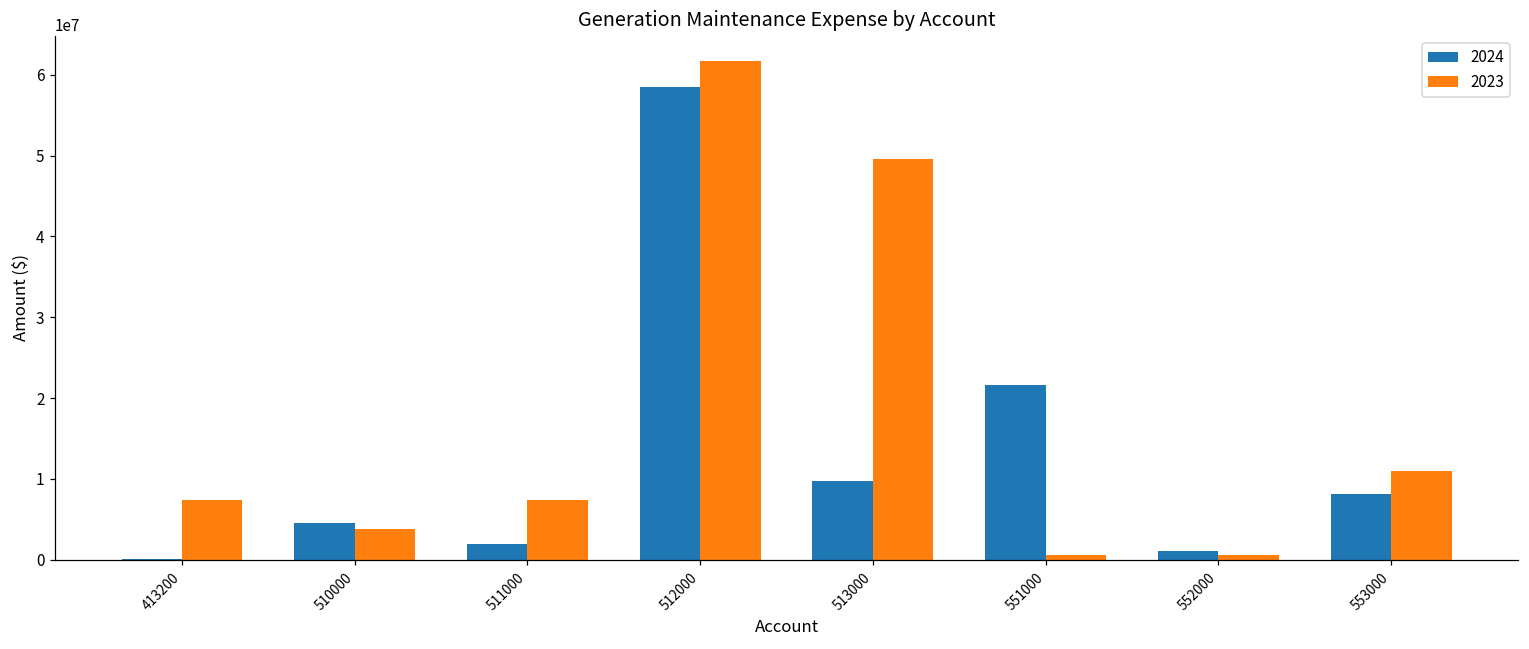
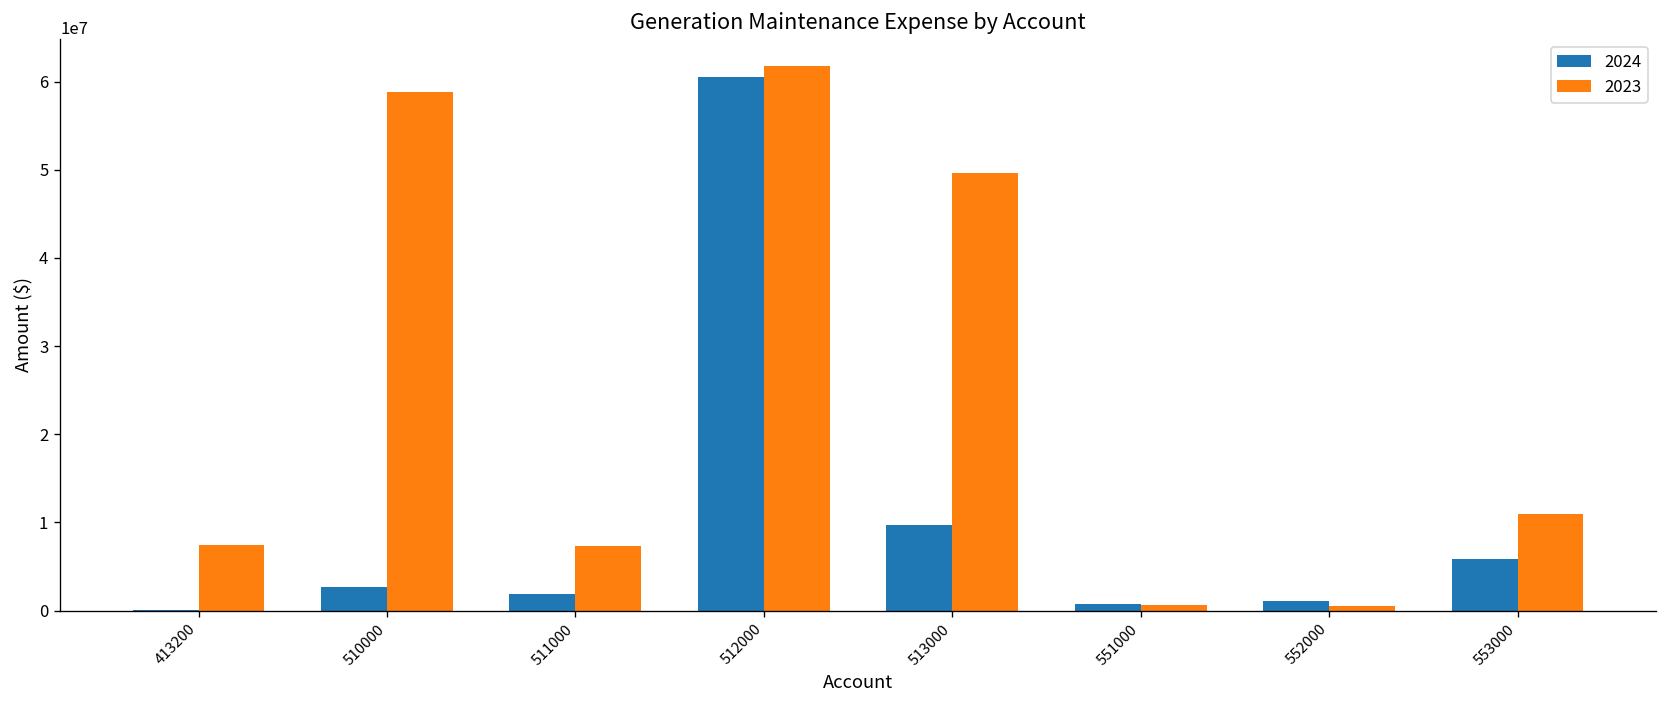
2024, 510000: 5000000 -> 3000000
2023, 510000: 4000000 -> 59000000
2024, 512000: 59000000 -> 61000000
2024, 551000: 22000000 -> 1000000
2024, 553000: 8000000 -> 6000000
